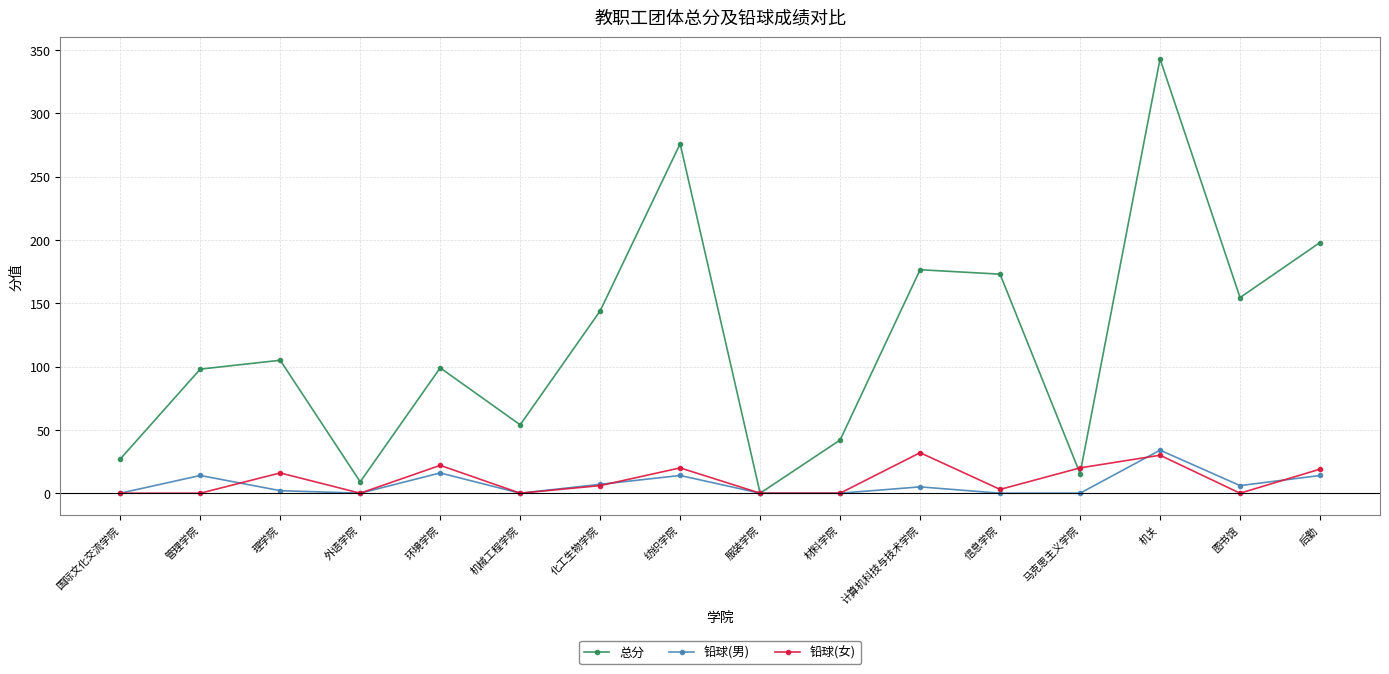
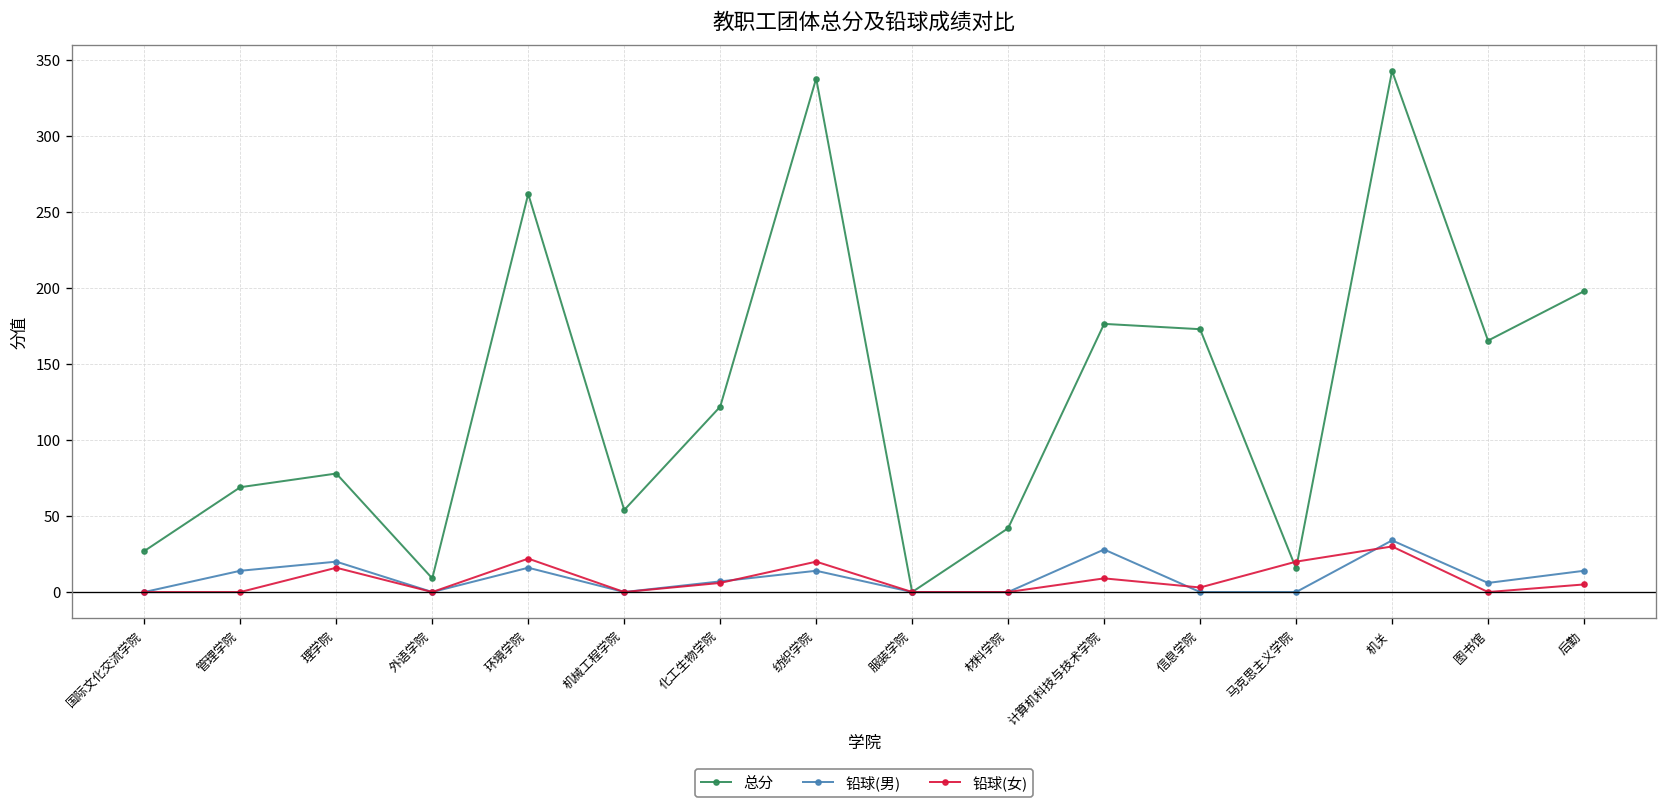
总分, 管理学院: 98 -> 69
总分, 理学院: 105 -> 78
铅球(男), 理学院: 2 -> 20
总分, 环境学院: 99 -> 262
总分, 化工生物学院: 144 -> 122
总分, 纺织学院: 276 -> 338
铅球(男), 计算机科技与技术学院: 5 -> 28
铅球(女), 计算机科技与技术学院: 32 -> 9
总分, 图书馆: 155 -> 166
铅球(女), 后勤: 19 -> 5
